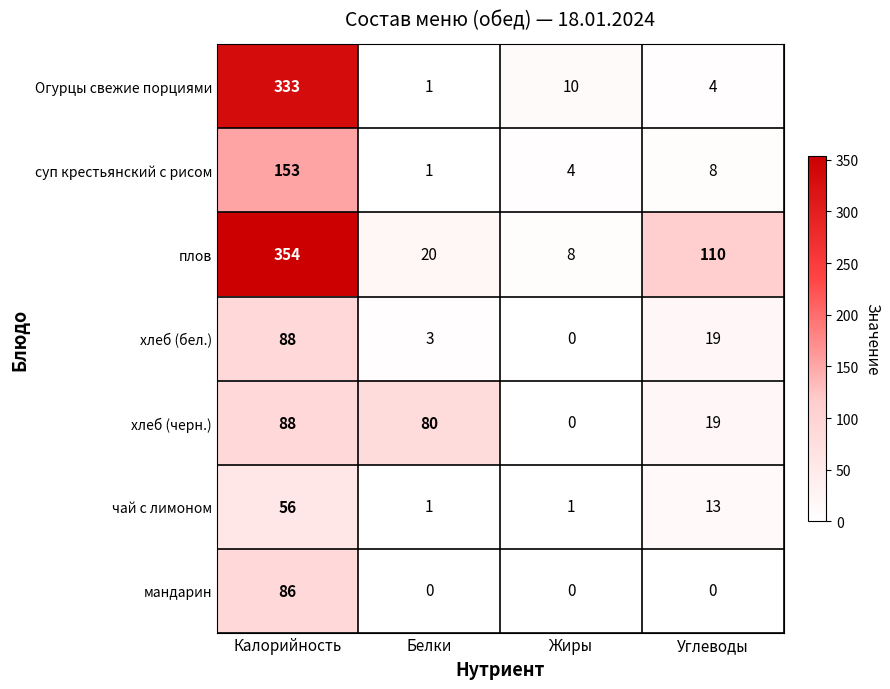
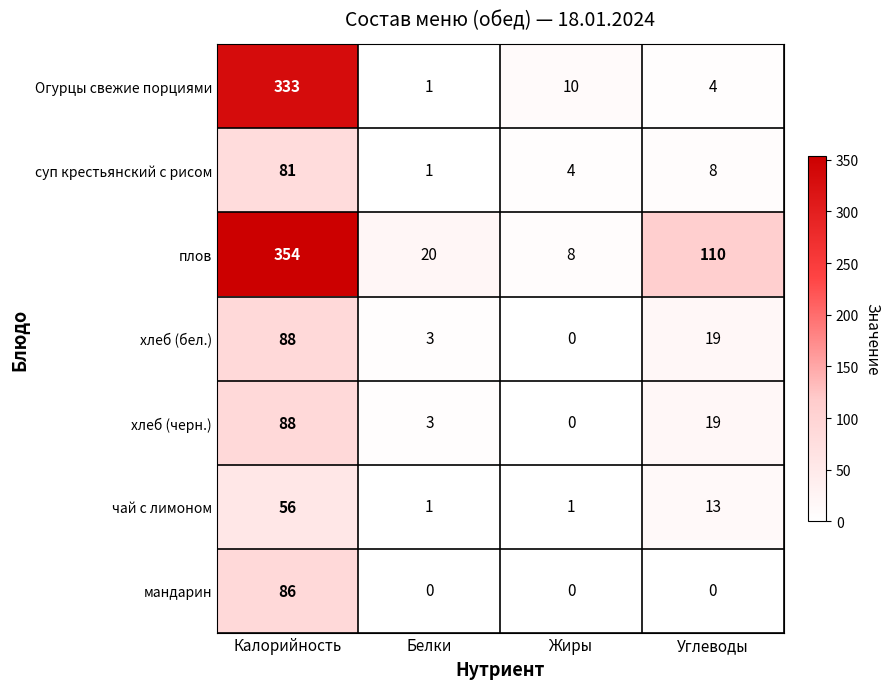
суп крестьянский с рисом, Калорийность: 153 -> 81
хлеб (черн.), Белки: 80 -> 3
